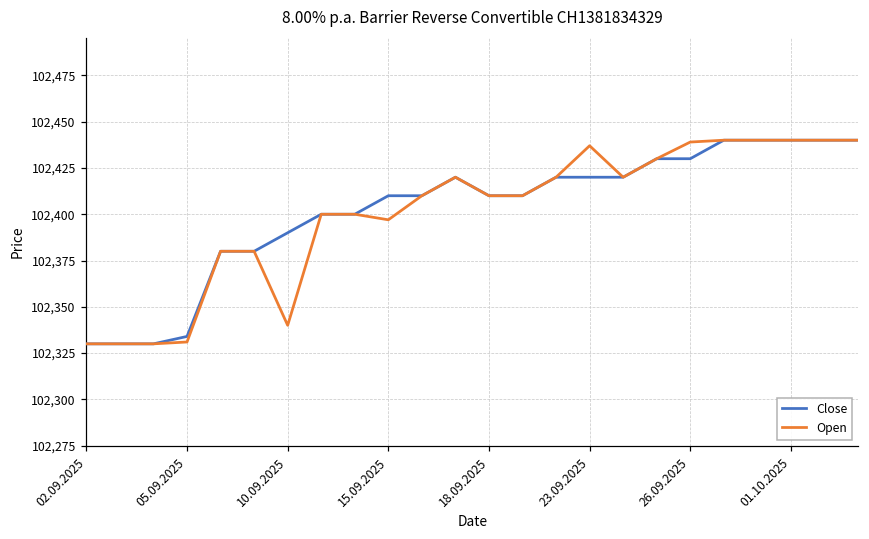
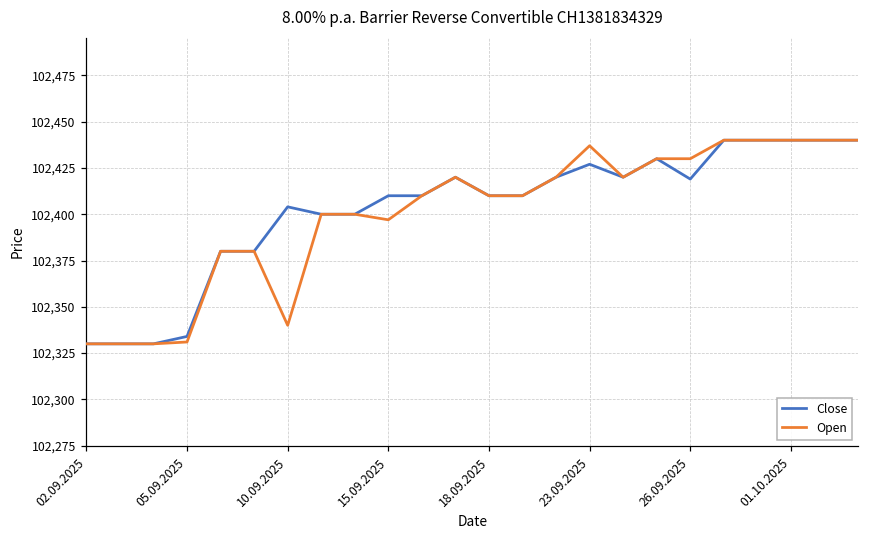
Close, 10.09.2025: 102,390 -> 102,404
Close, 23.09.2025: 102,420 -> 102,427
Close, 26.09.2025: 102,430 -> 102,419
Open, 26.09.2025: 102,439 -> 102,430
